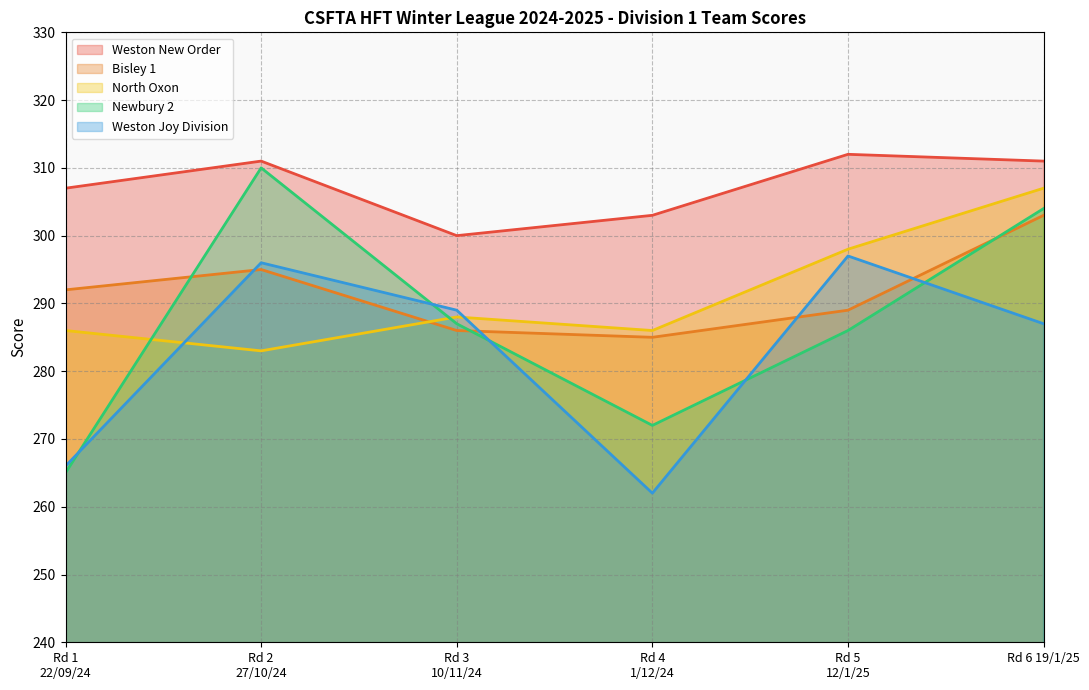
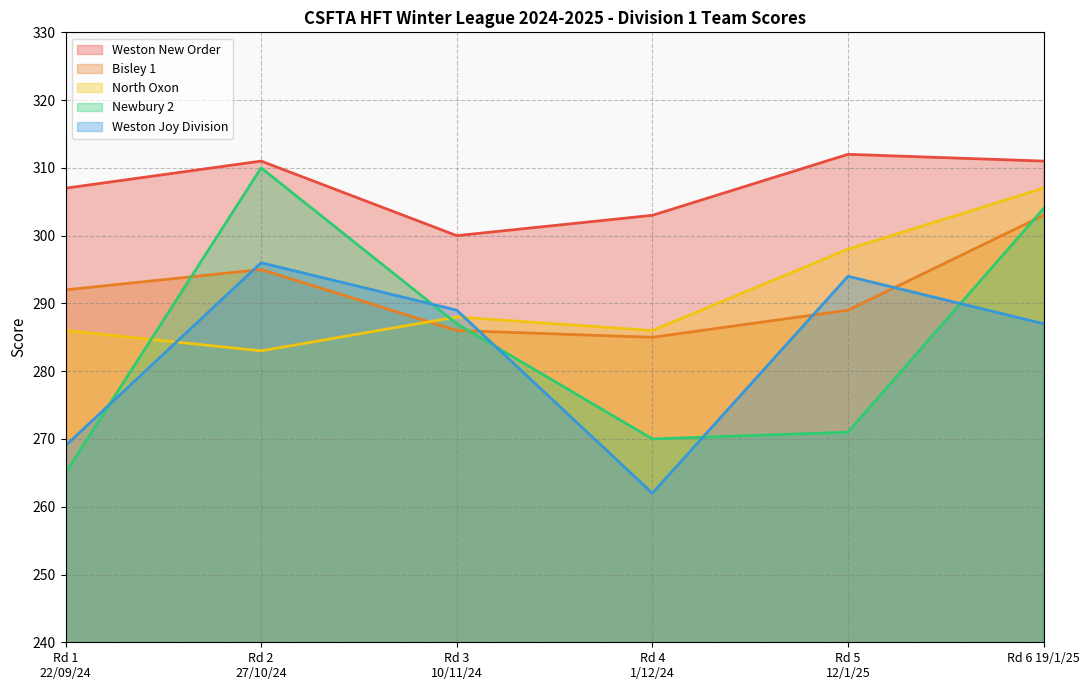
Weston Joy Division, Rd 1 22/09/24: 266 -> 269
Newbury 2, Rd 4 1/12/24: 272 -> 270
Newbury 2, Rd 5 12/1/25: 286 -> 271
Weston Joy Division, Rd 5 12/1/25: 297 -> 294
